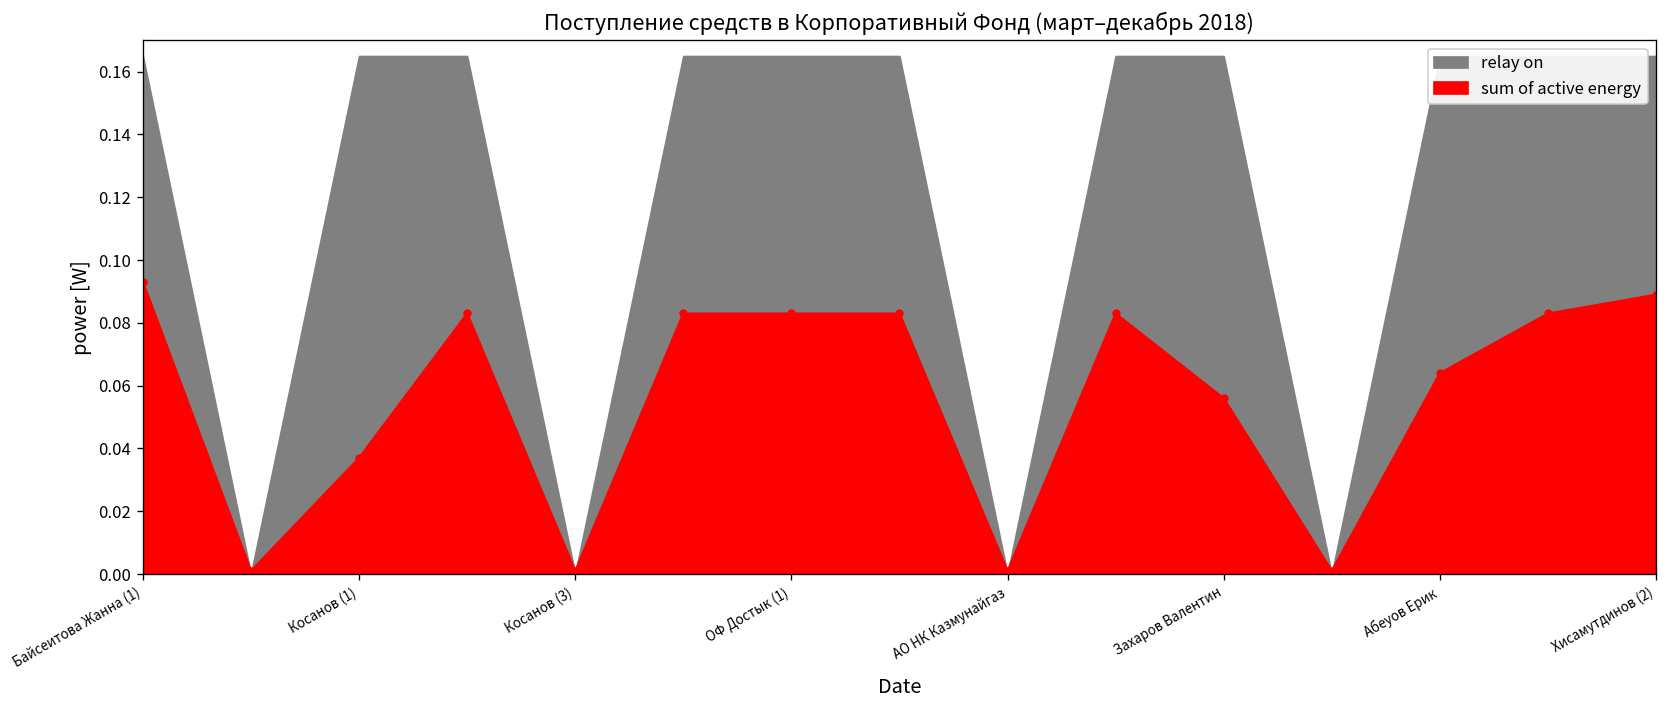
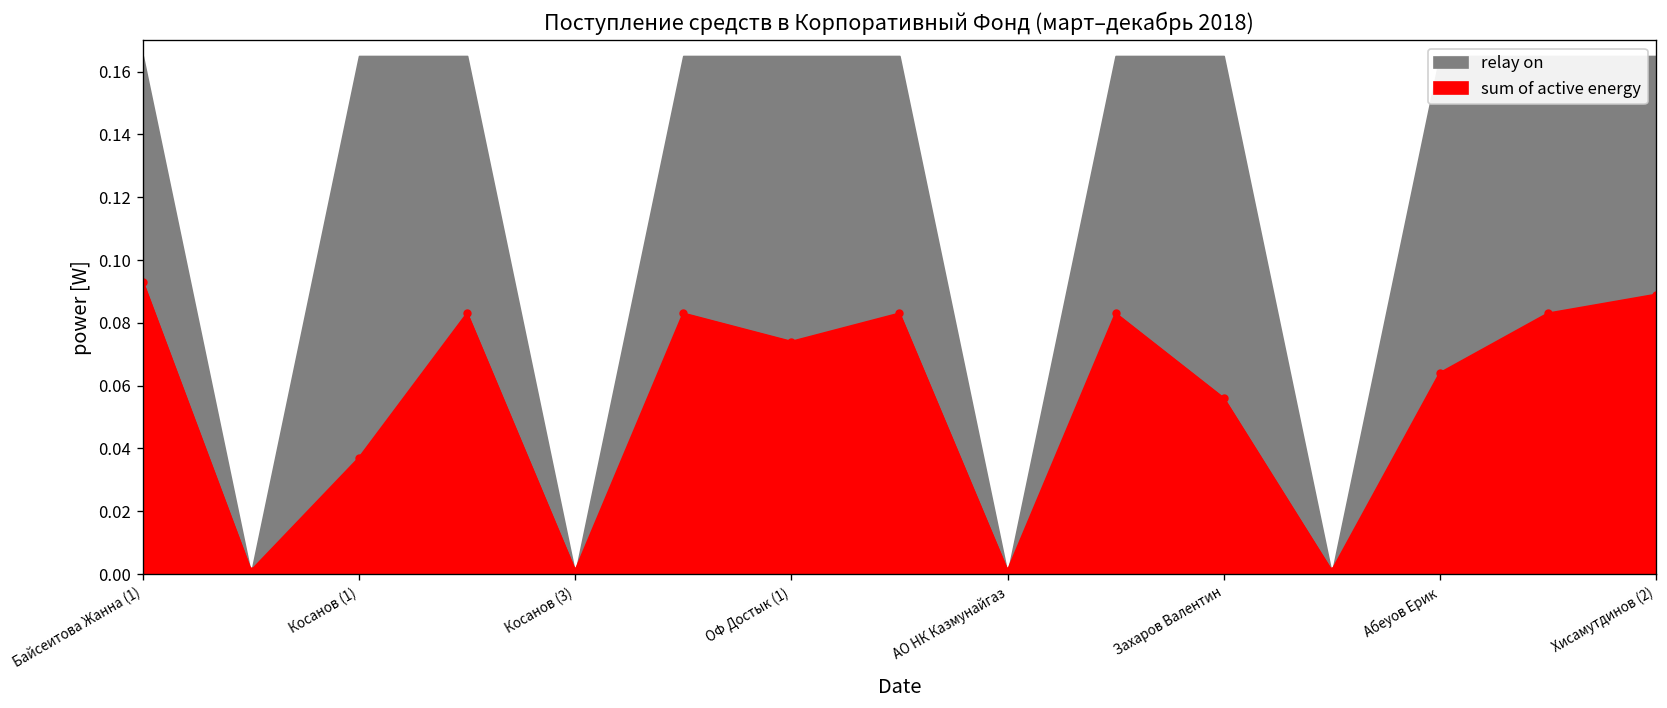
sum of active energy, ОФ Достык (1): 0.083 -> 0.074
